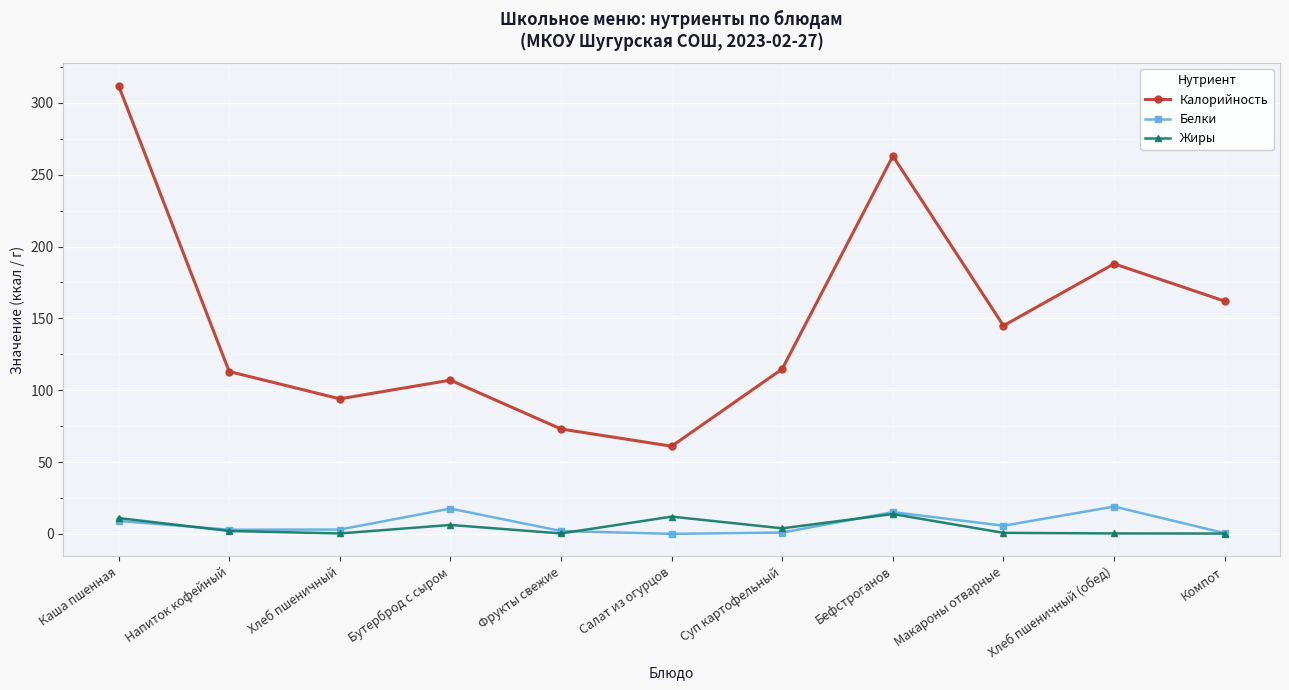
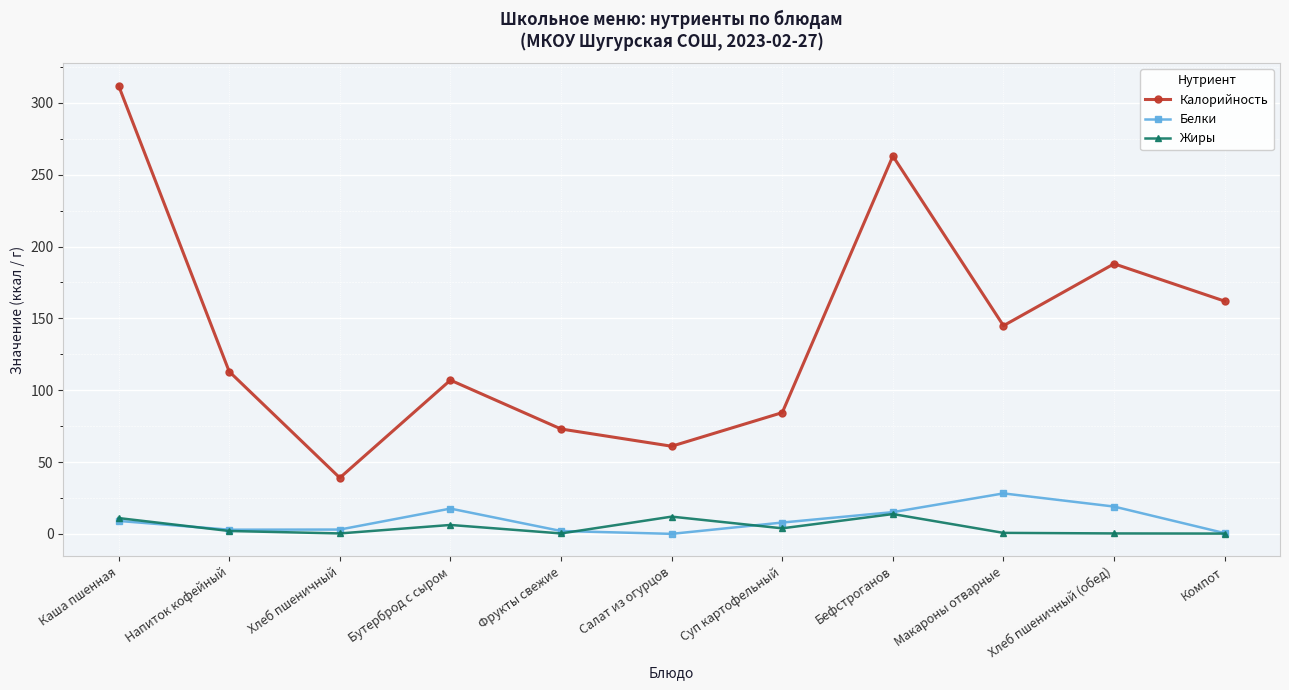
Калорийность, Хлеб пшеничный: 94 -> 39
Калорийность, Суп картофельный: 115 -> 84
Белки, Суп картофельный: 1 -> 8
Белки, Макароны отварные: 6 -> 28
